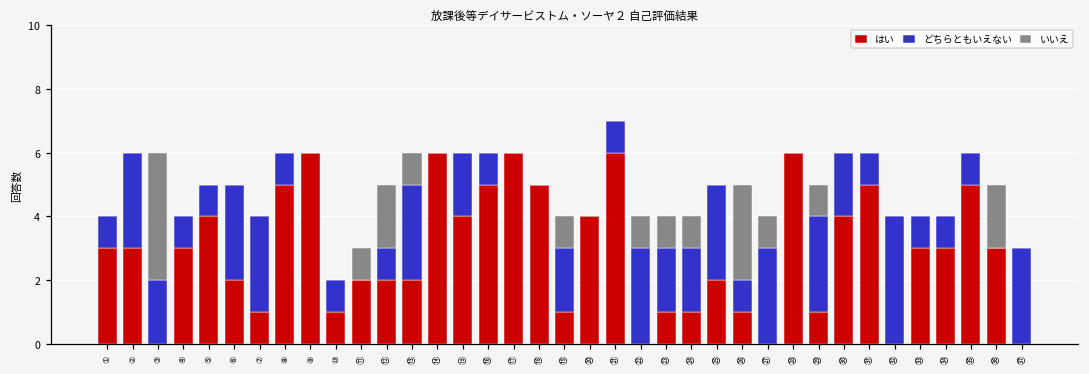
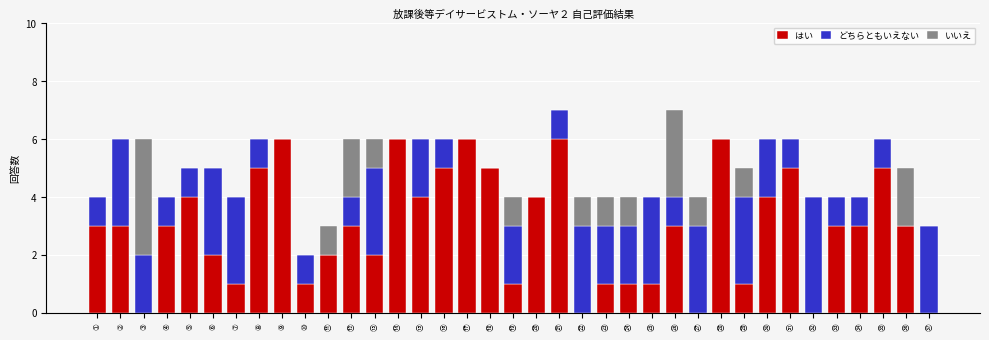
はい, ⑫: 2 -> 3
はい, ㉕: 2 -> 1
はい, ㉖: 1 -> 3
